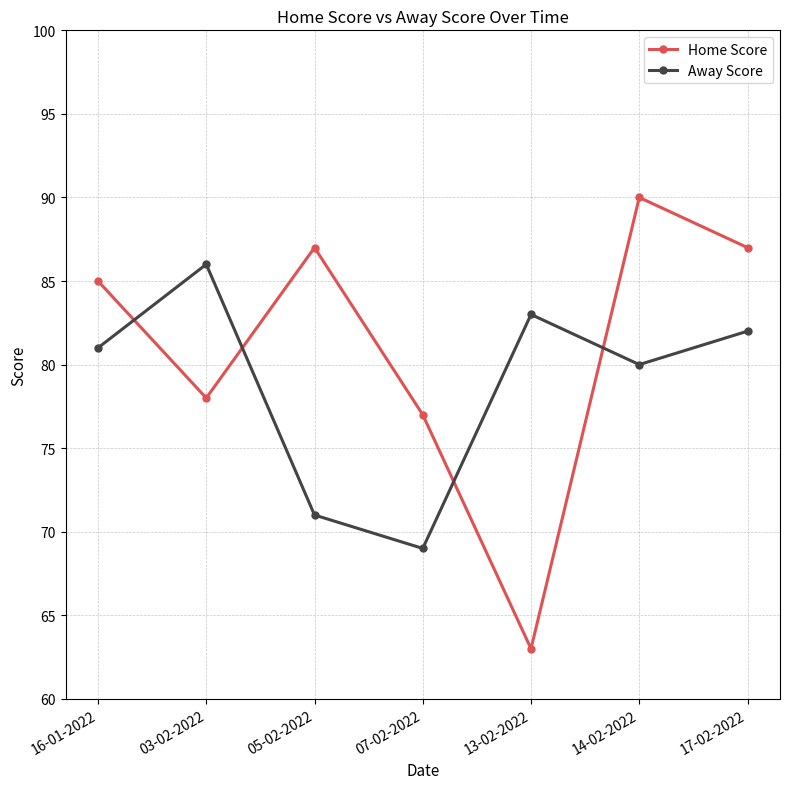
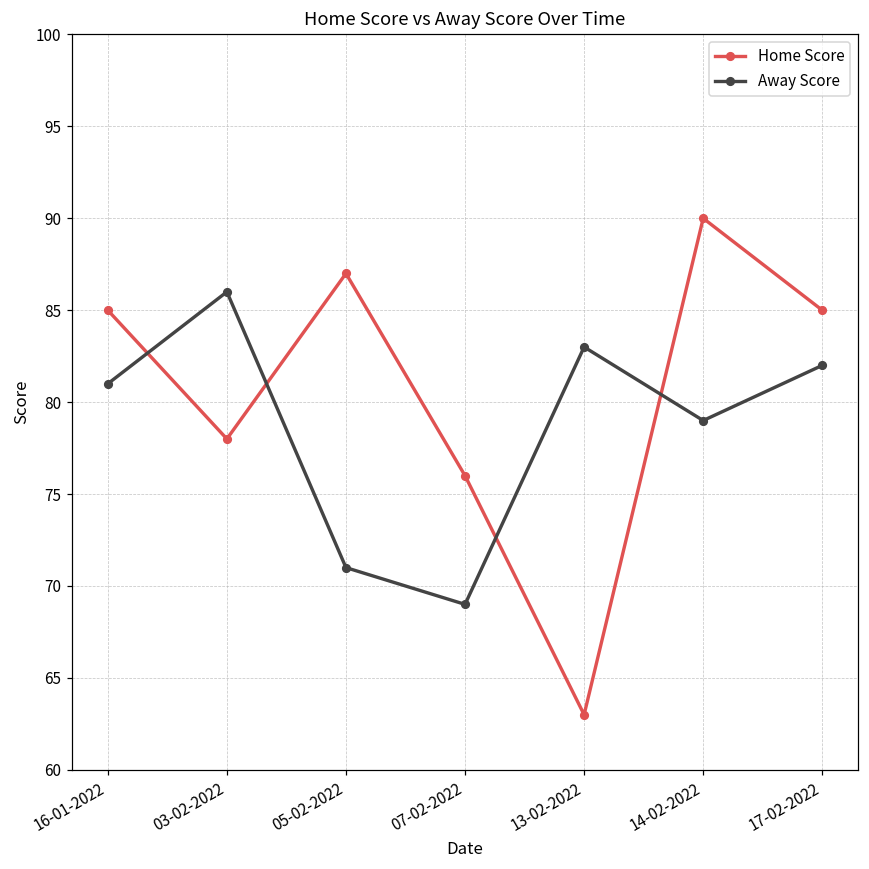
Home Score, 07-02-2022: 77 -> 76
Away Score, 14-02-2022: 80 -> 79
Home Score, 17-02-2022: 87 -> 85
